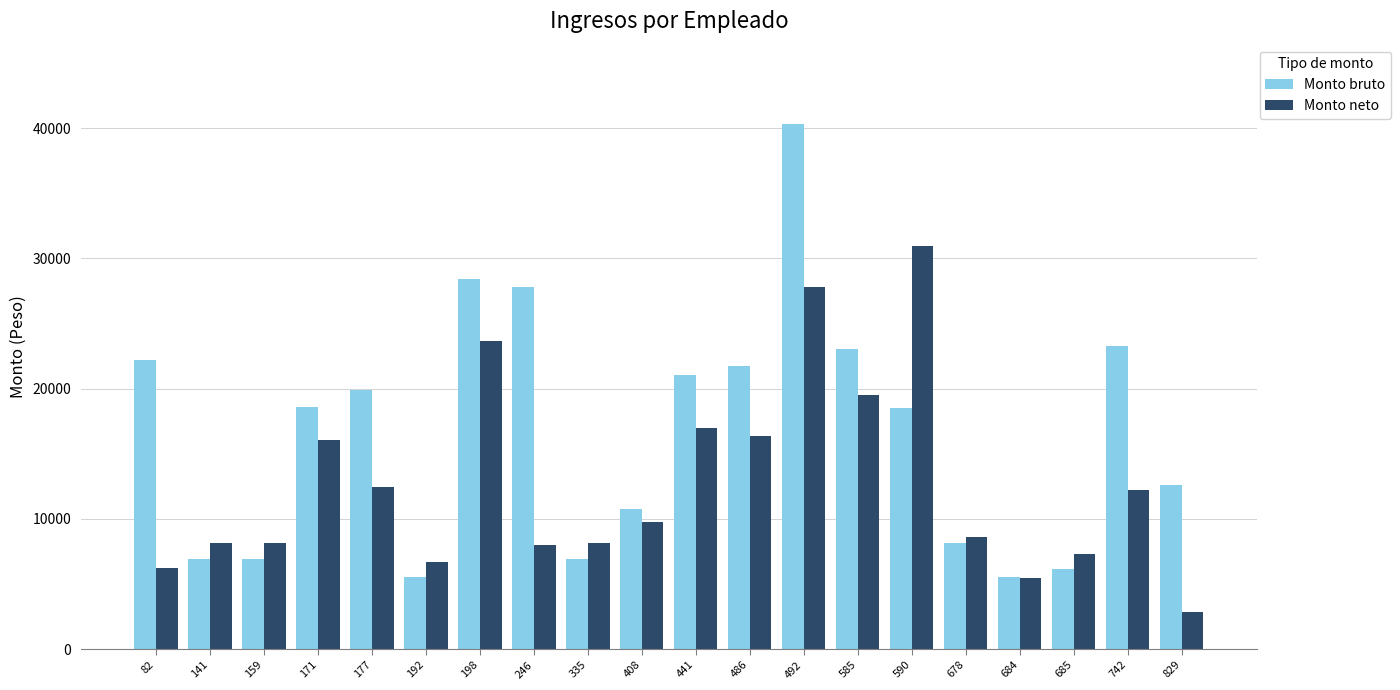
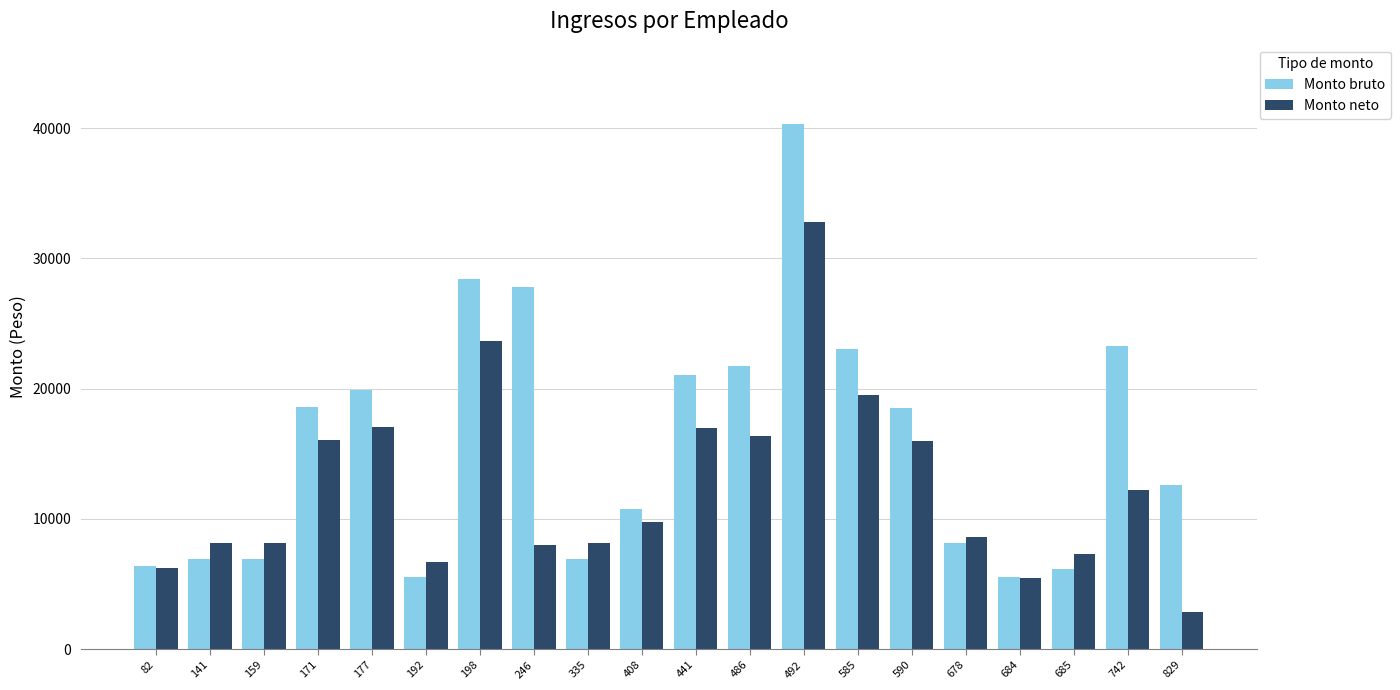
Monto bruto, 82: 22200 -> 6400
Monto neto, 177: 12500 -> 17000
Monto neto, 492: 27800 -> 32800
Monto neto, 590: 30900 -> 16000
